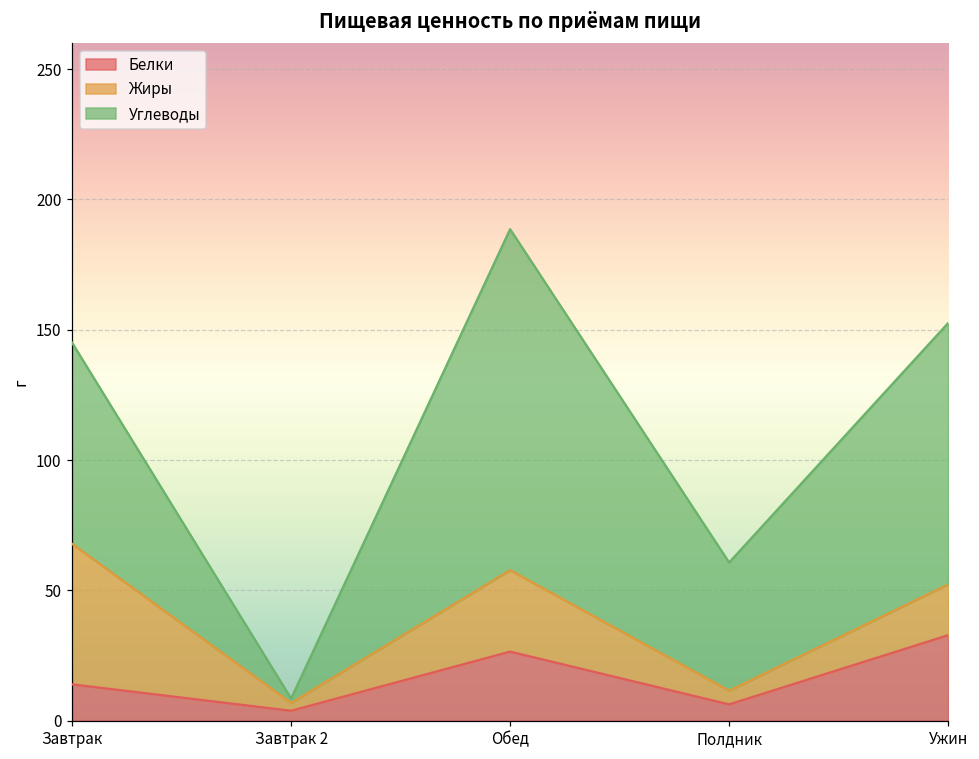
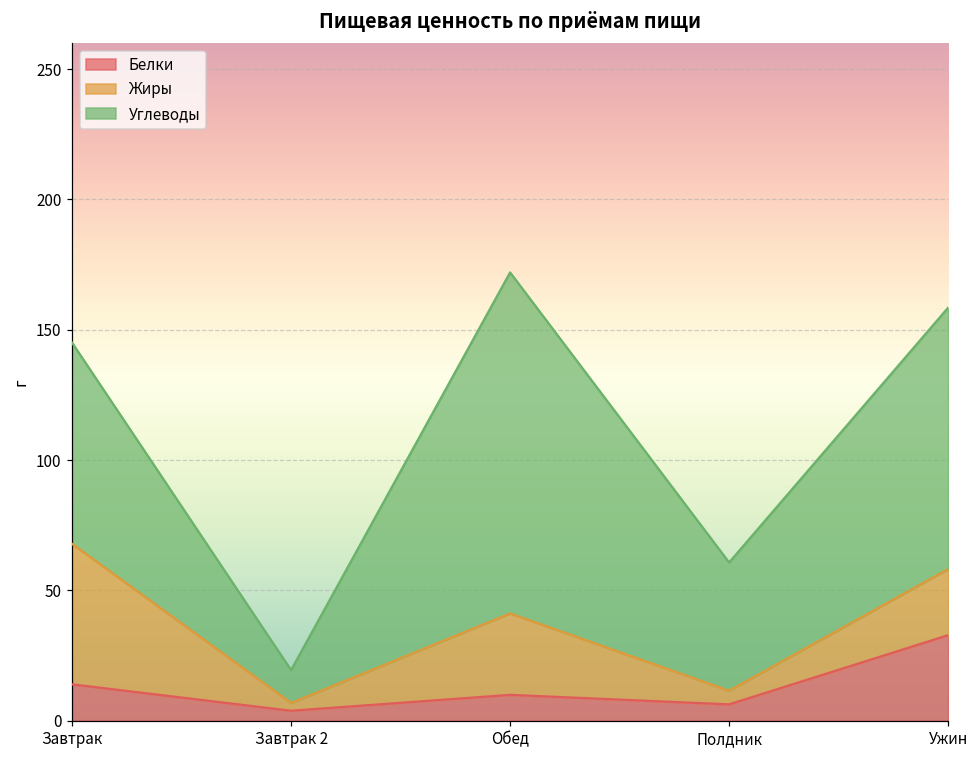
Углеводы, Завтрак 2: 2 -> 13
Белки, Обед: 27 -> 10
Жиры, Ужин: 20 -> 25
